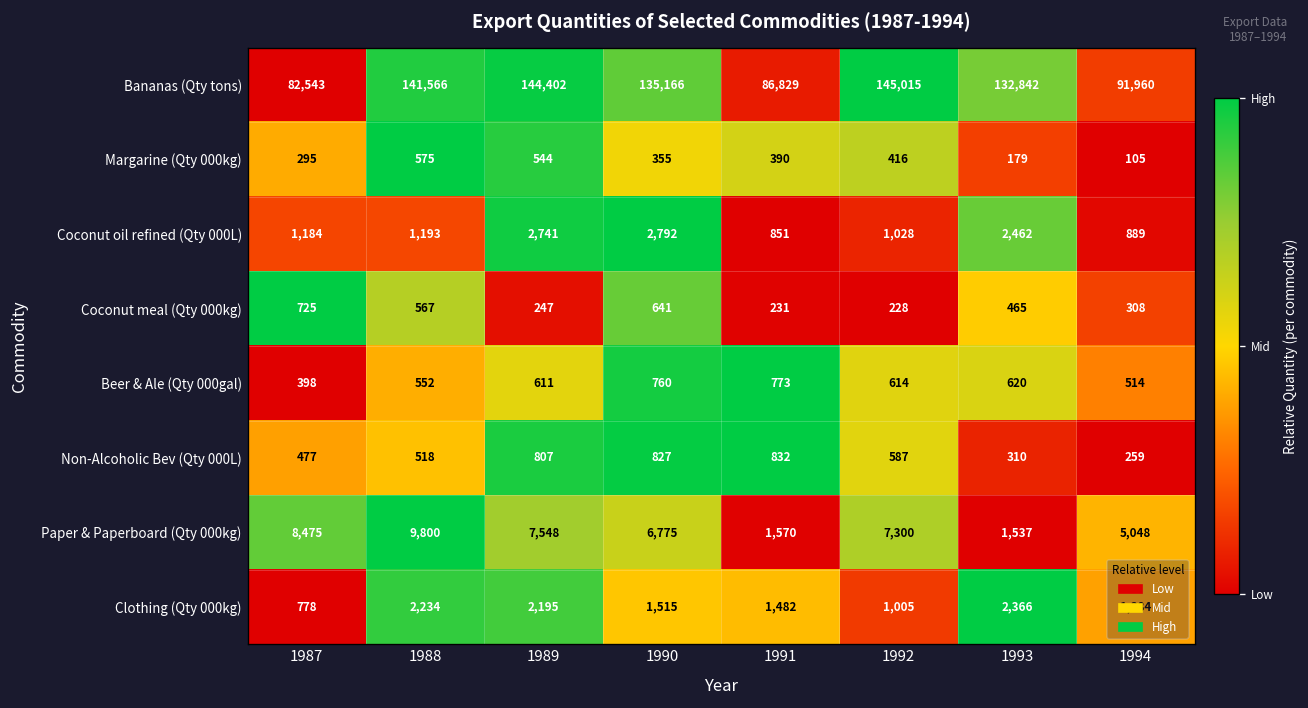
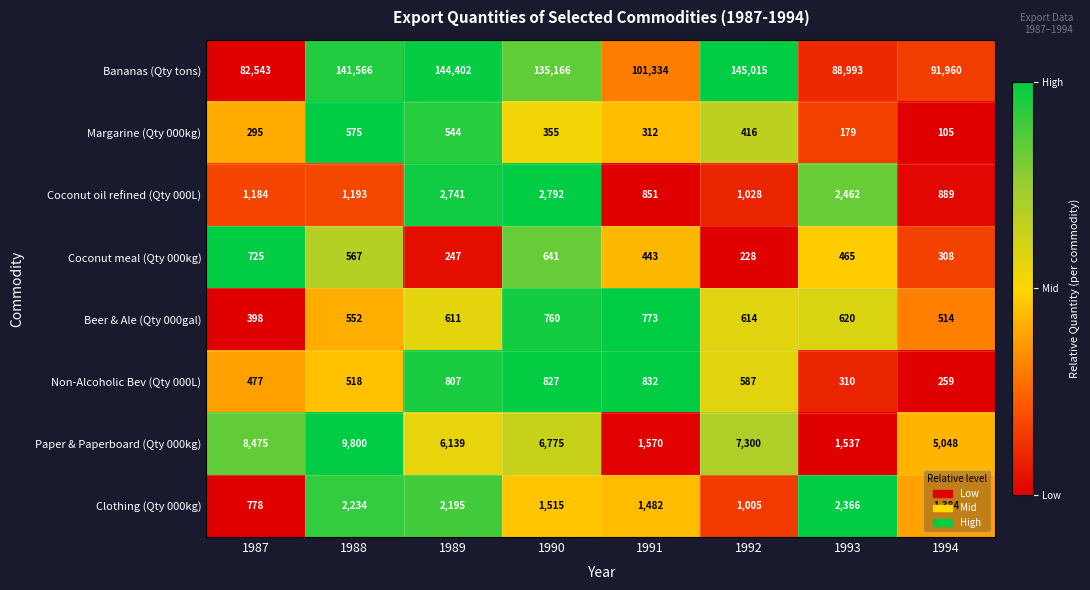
Bananas (Qty tons), 1991: 86,829 -> 101,334
Bananas (Qty tons), 1993: 132,842 -> 88,993
Margarine (Qty 000kg), 1991: 390 -> 312
Coconut meal (Qty 000kg), 1991: 231 -> 443
Paper & Paperboard (Qty 000kg), 1989: 7,548 -> 6,139
